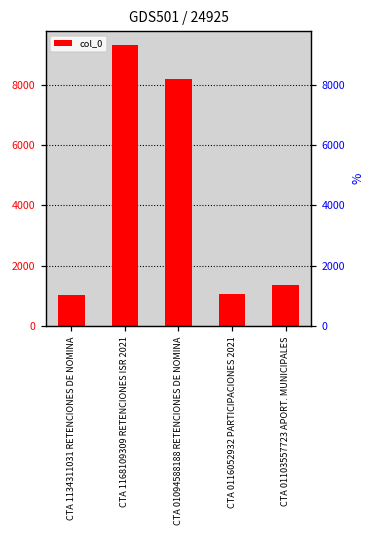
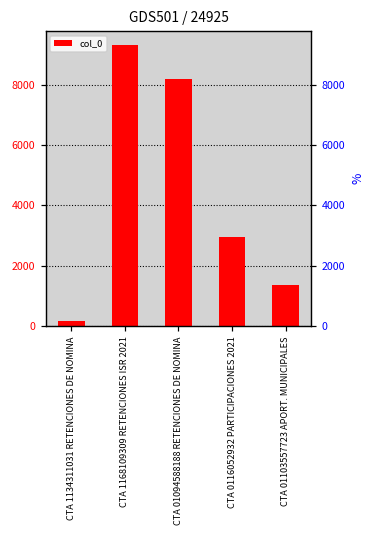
CTA 1134311031 RETENCIONES DE NOMINA: 1000 -> 200
CTA 0116052932 PARTICIPACIONES 2021: 1100 -> 2900
